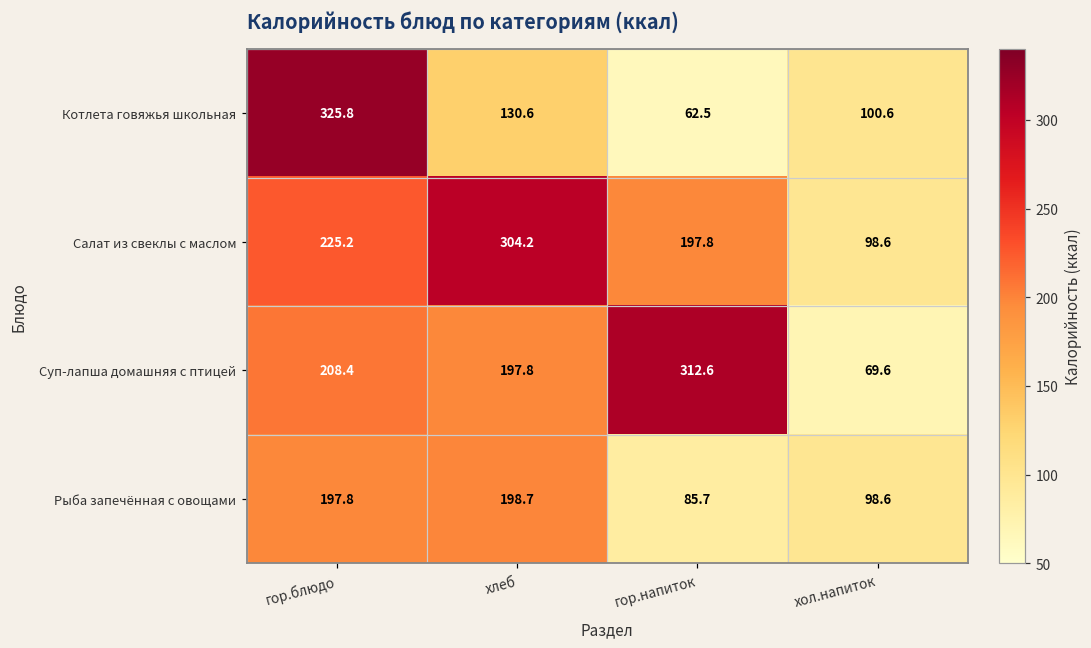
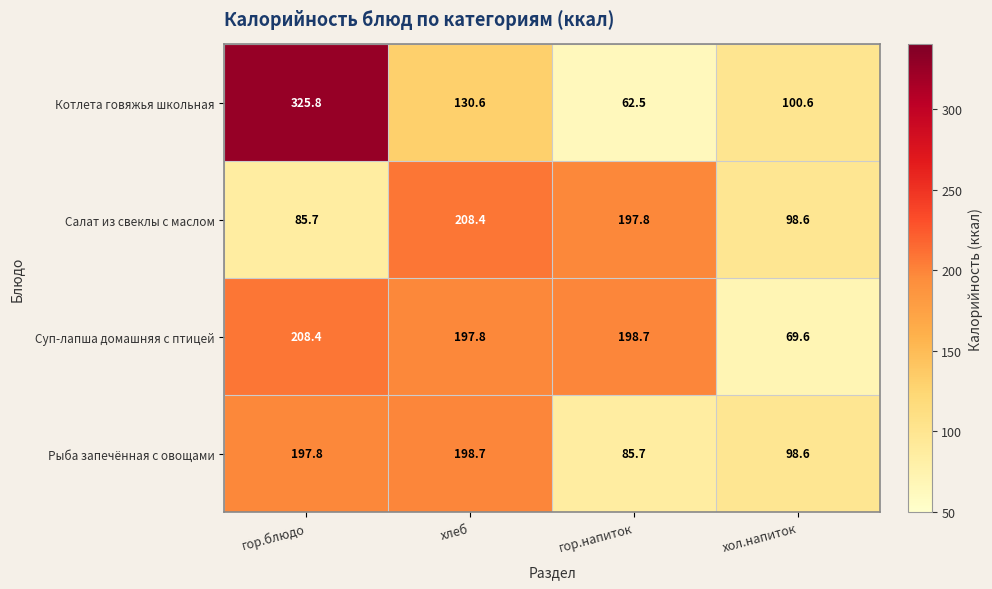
Салат из свеклы с маслом, гор.блюдо: 225.2 -> 85.7
Салат из свеклы с маслом, хлеб: 304.2 -> 208.4
Суп-лапша домашняя с птицей, гор.напиток: 312.6 -> 198.7
